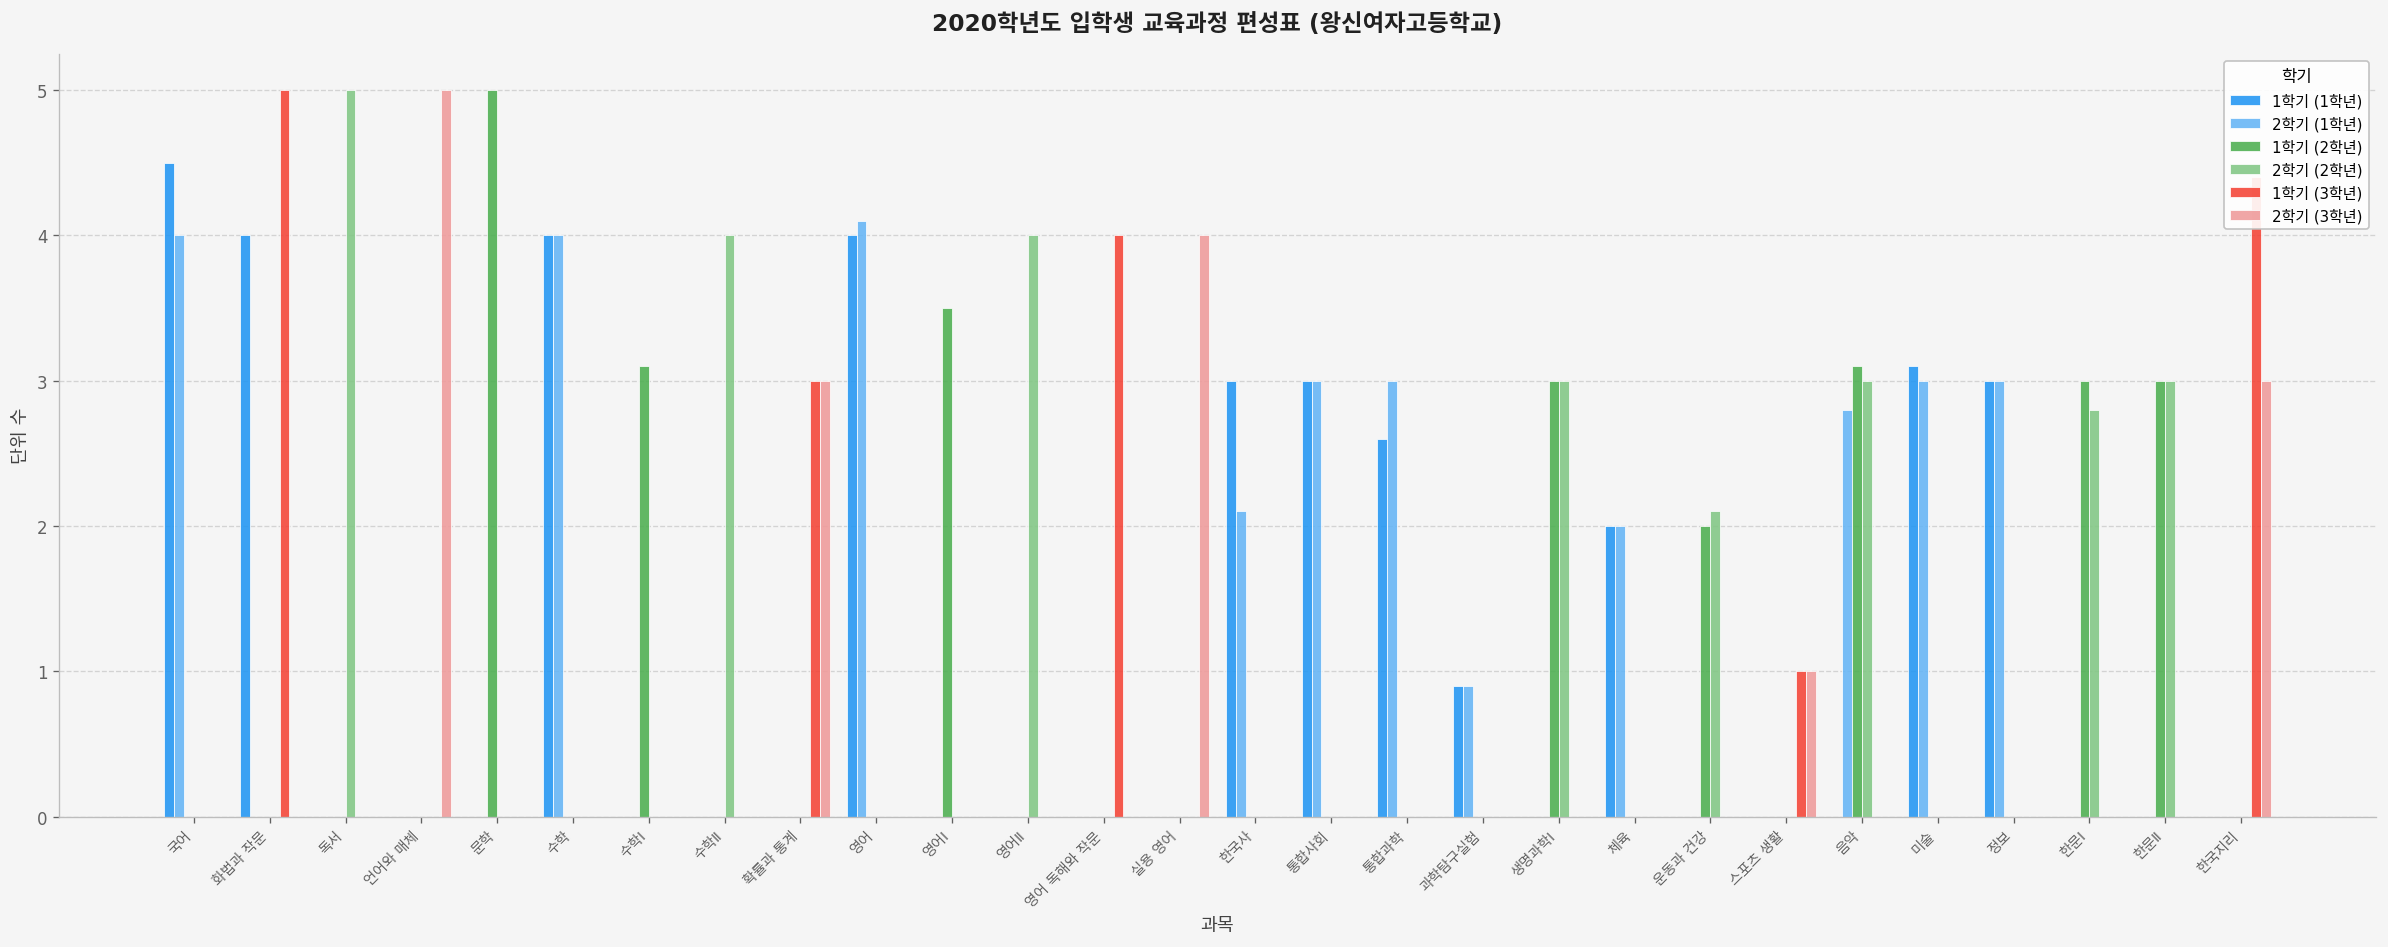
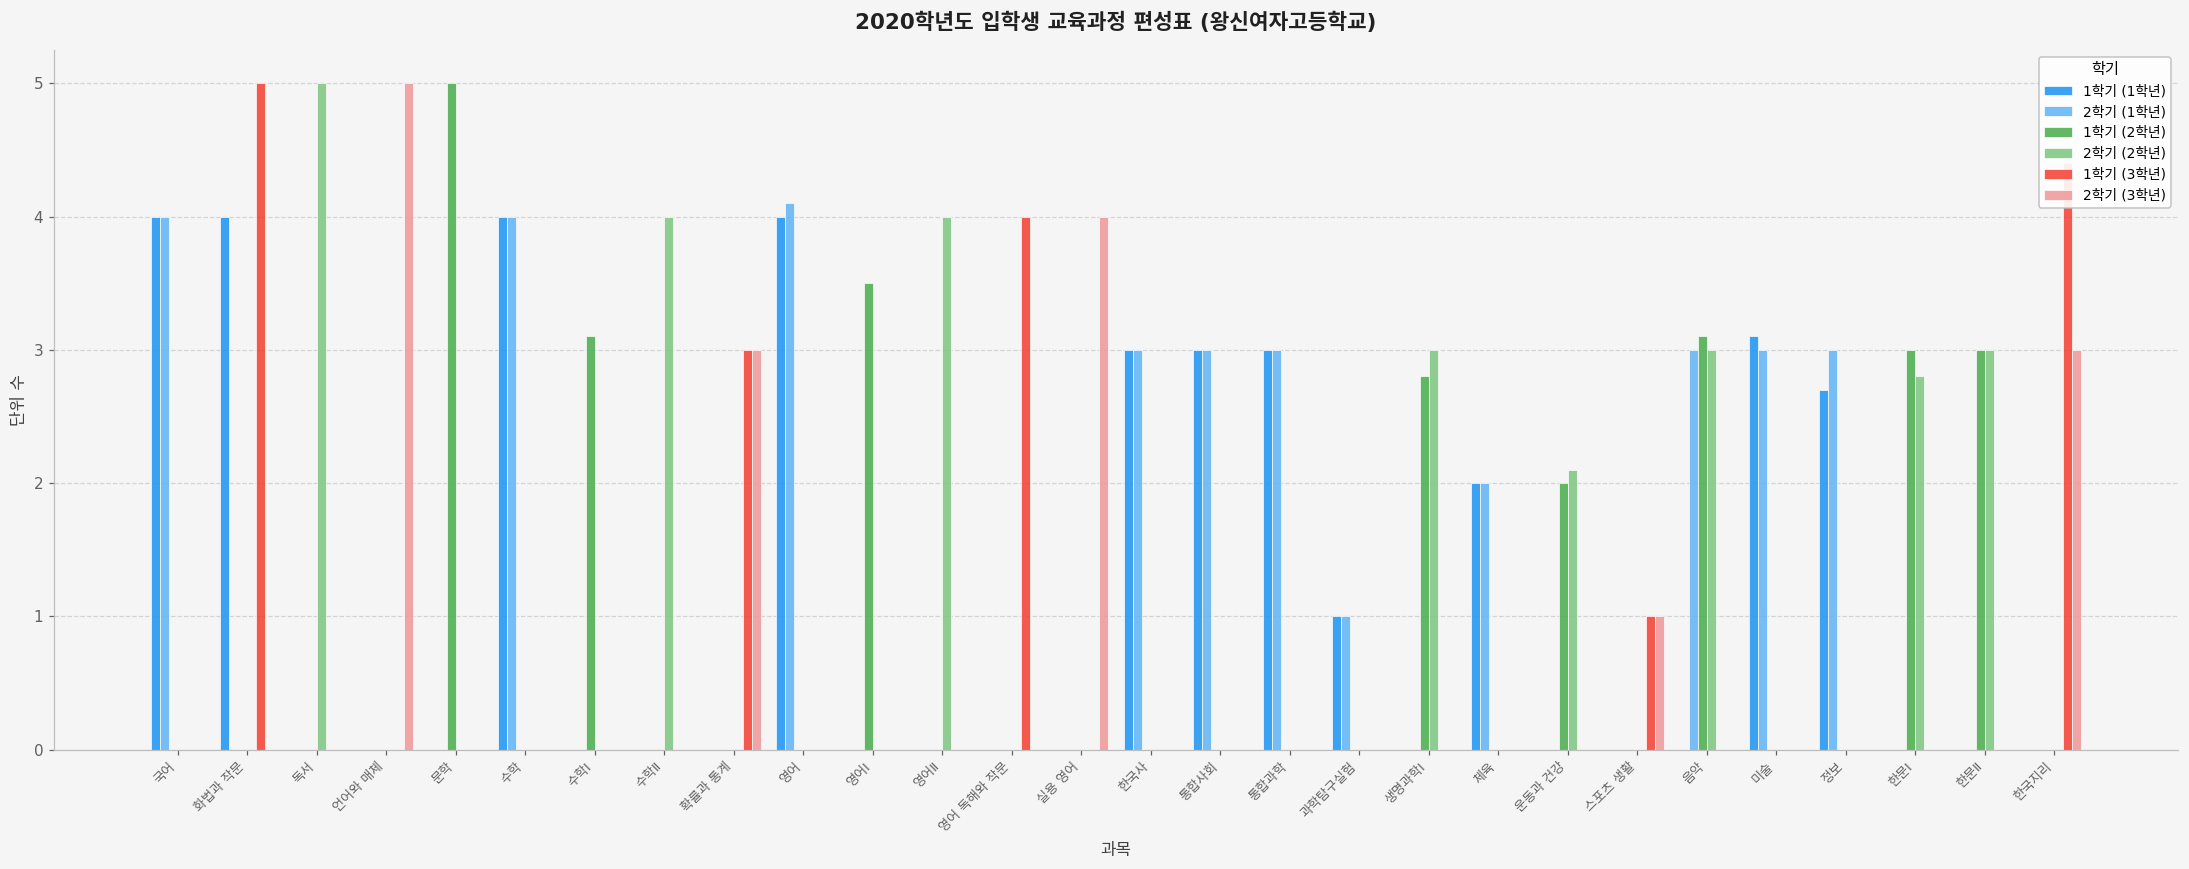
1학기 (1학년), 국어: 4.5 -> 4.0
2학기 (1학년), 한국사: 2.1 -> 3.0
1학기 (1학년), 통합과학: 2.6 -> 3.0
1학기 (1학년), 과학탐구실험: 0.9 -> 1.0
2학기 (1학년), 과학탐구실험: 0.9 -> 1.0
1학기 (2학년), 생명과학Ⅰ: 3.0 -> 2.8
2학기 (1학년), 음악: 2.8 -> 3.0
1학기 (1학년), 정보: 3.0 -> 2.7
